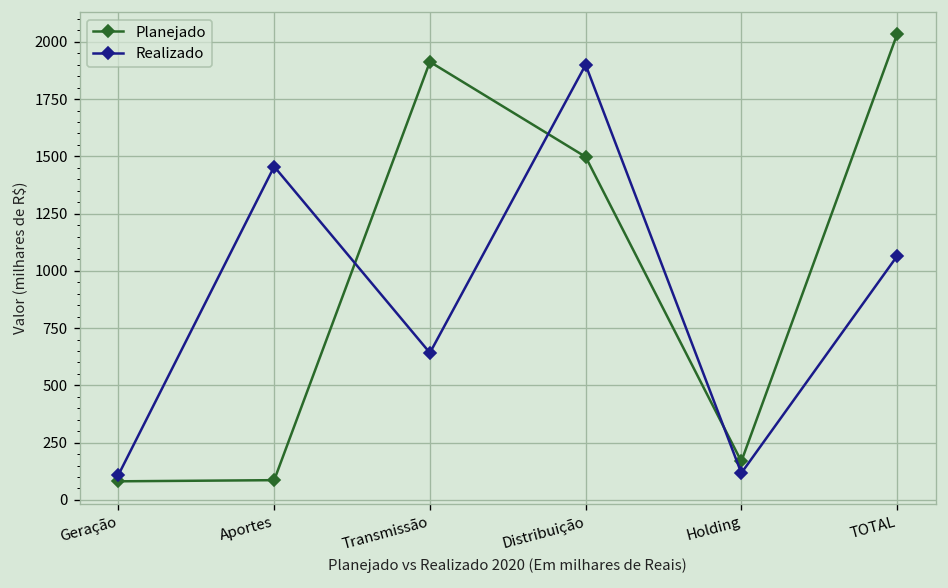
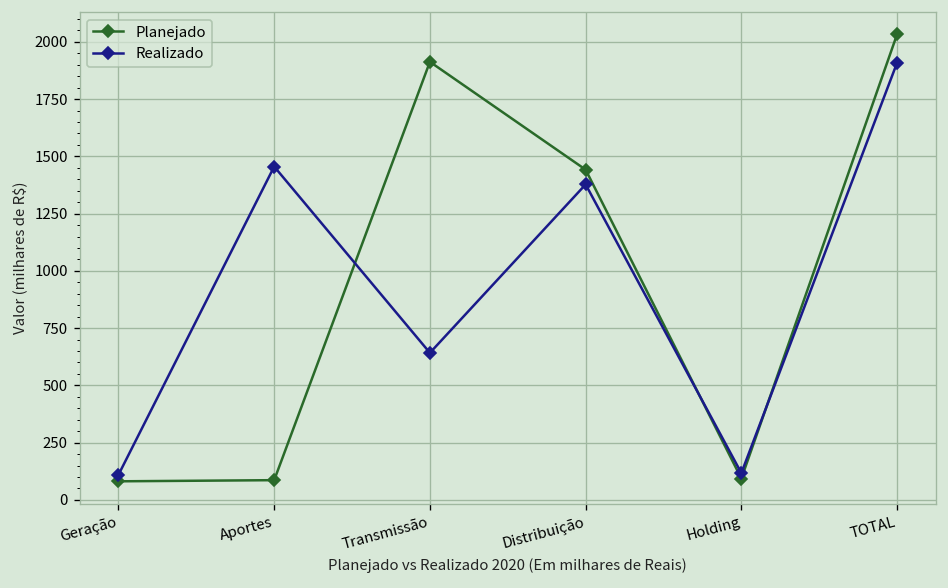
Planejado, Distribuição: 1500 -> 1440
Realizado, Distribuição: 1900 -> 1380
Planejado, Holding: 170 -> 90
Realizado, TOTAL: 1060 -> 1910
